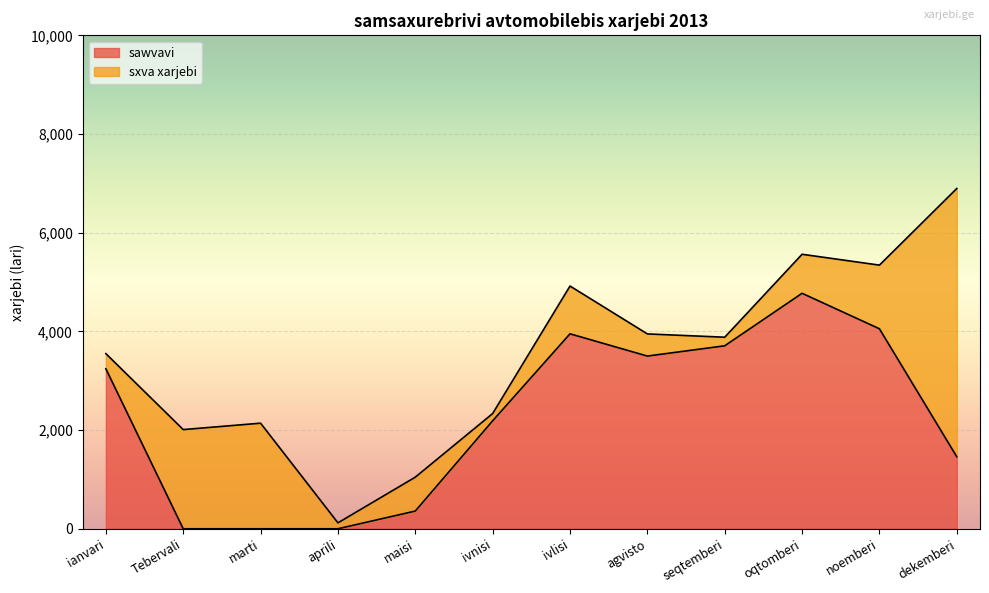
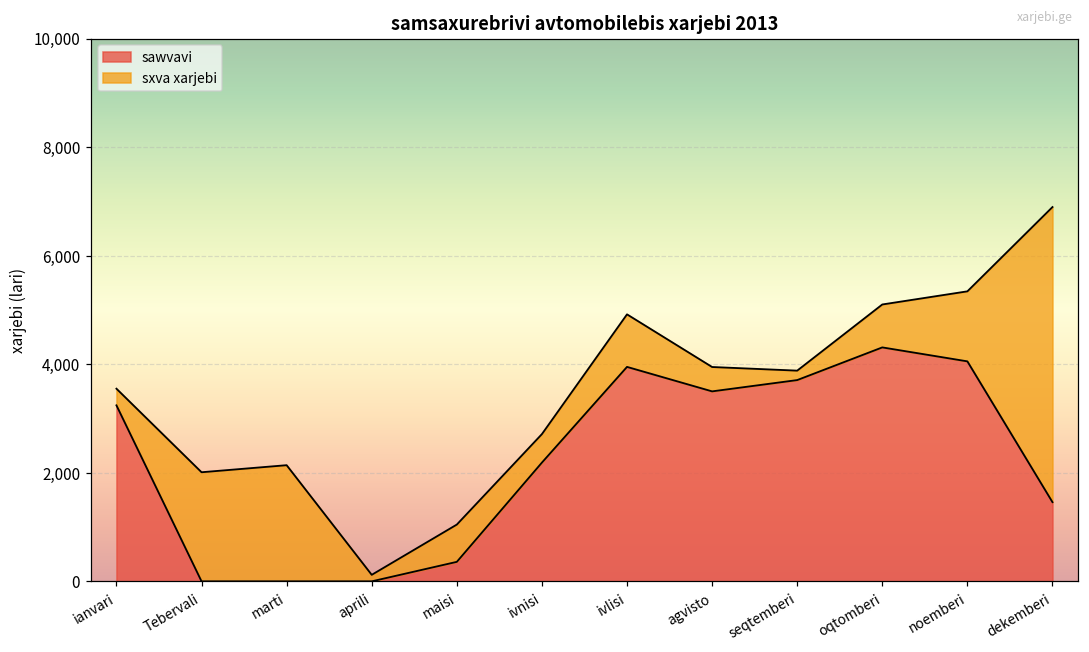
sxva xarjebi, ivnisi: 100 -> 500
sawvavi, oqtomberi: 4,800 -> 4,300
